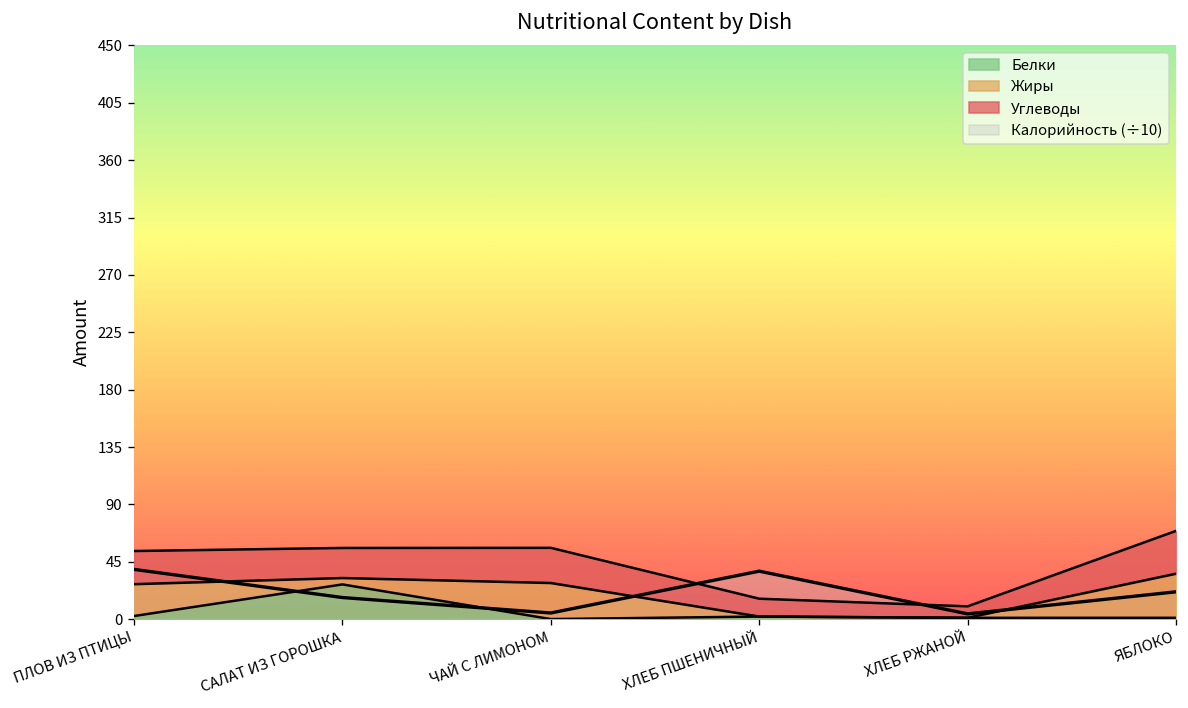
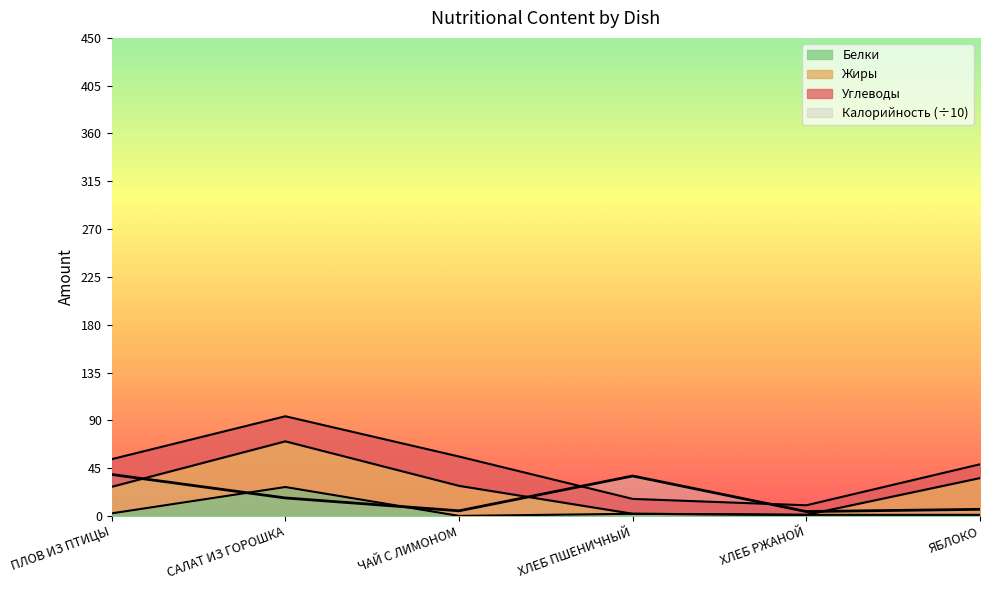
Жиры, САЛАТ ИЗ ГОРОШКА: 5 -> 43
Углеводы, ЯБЛОКО: 34 -> 13
Калорийность (÷10), ЯБЛОКО: 21 -> 6
